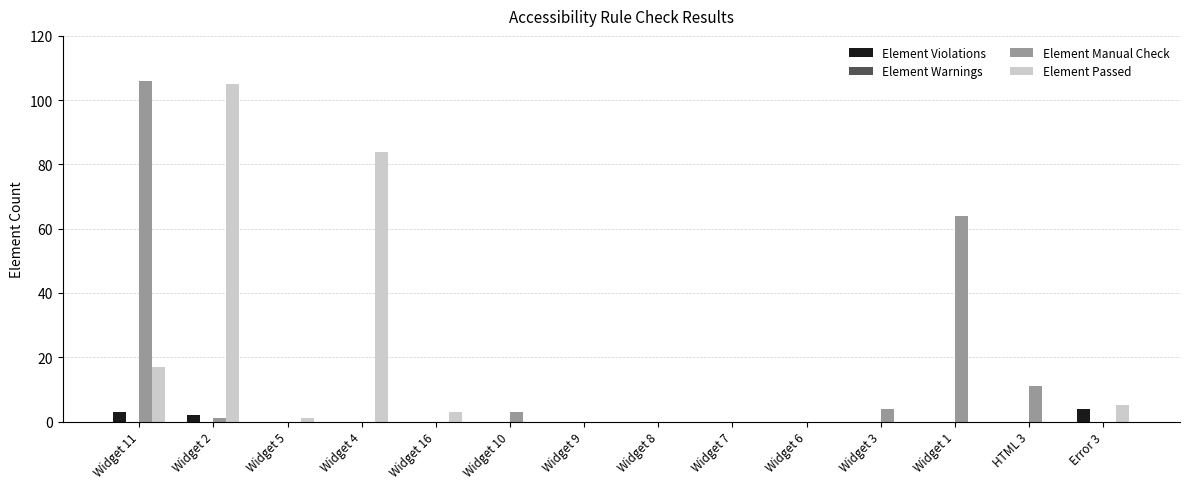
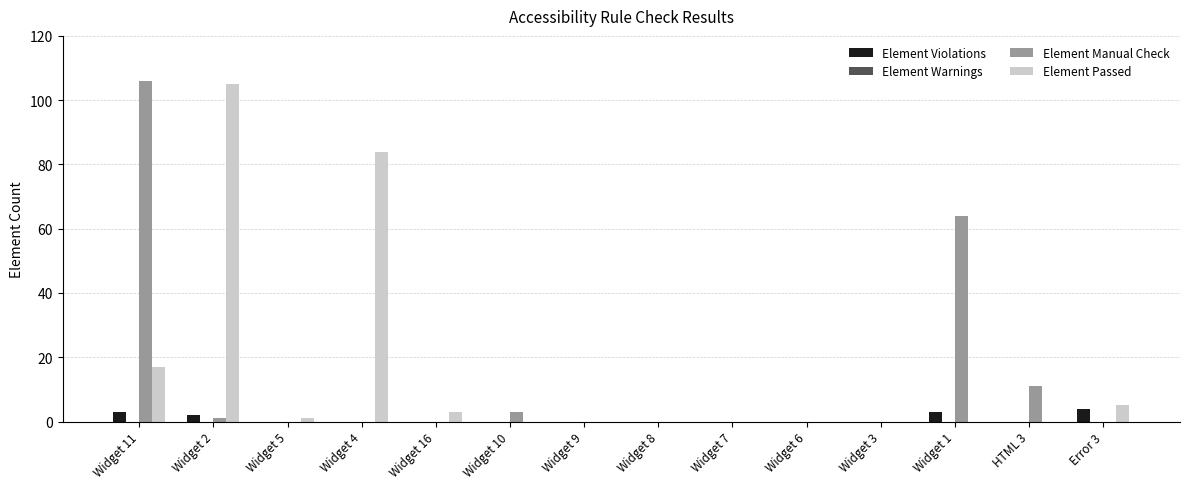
Element Manual Check, Widget 3: 4 -> 0
Element Violations, Widget 1: 0 -> 3
